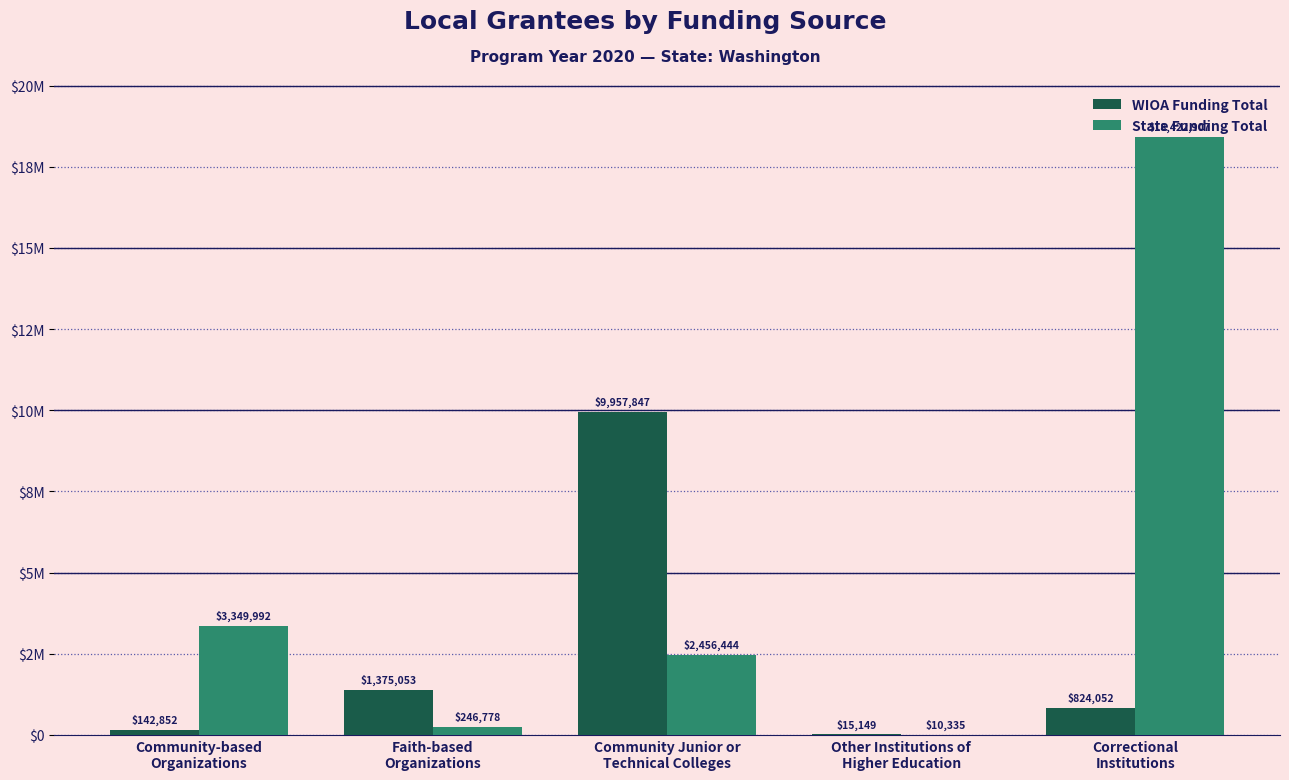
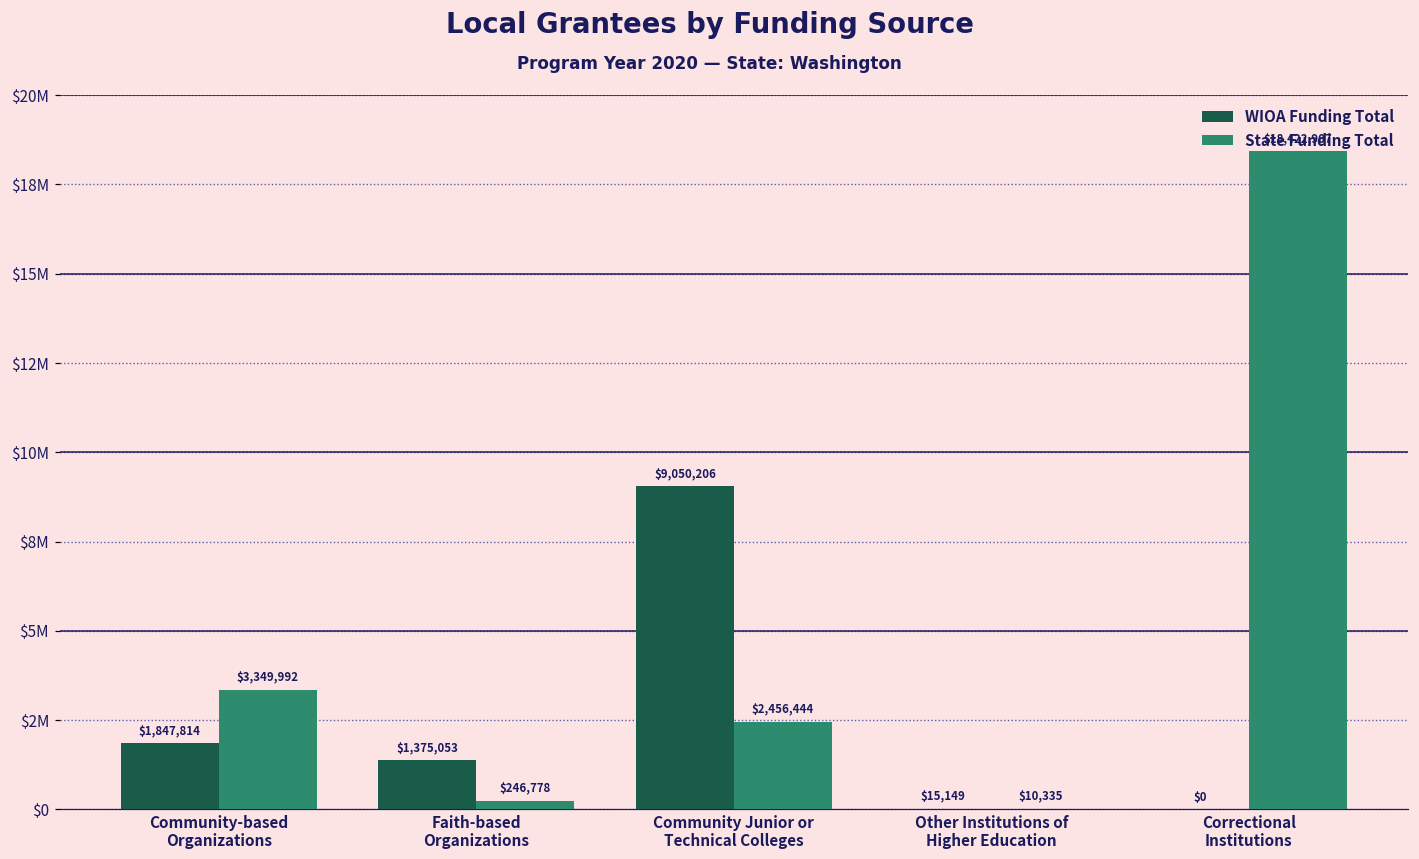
WIOA Funding Total, Community-based Organizations: $142,852 -> $1,847,814
WIOA Funding Total, Community Junior or Technical Colleges: $9,957,847 -> $9,050,206
WIOA Funding Total, Correctional Institutions: $824,052 -> $0
